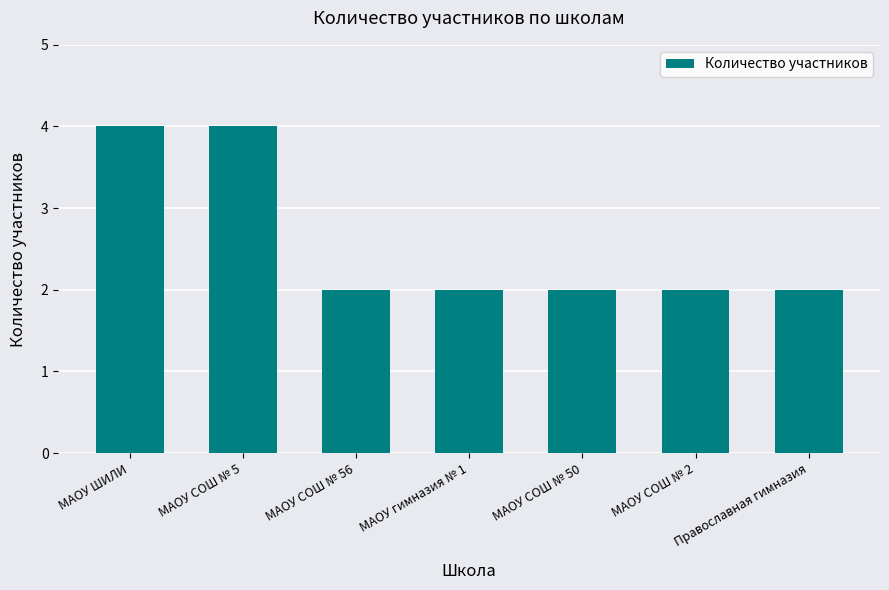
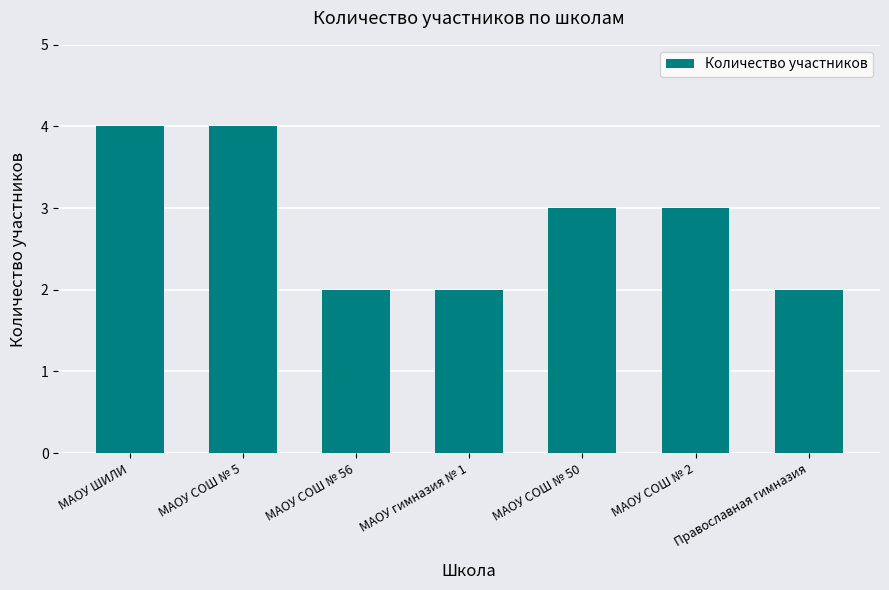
МАОУ СОШ № 50: 2 -> 3
МАОУ СОШ № 2: 2 -> 3
